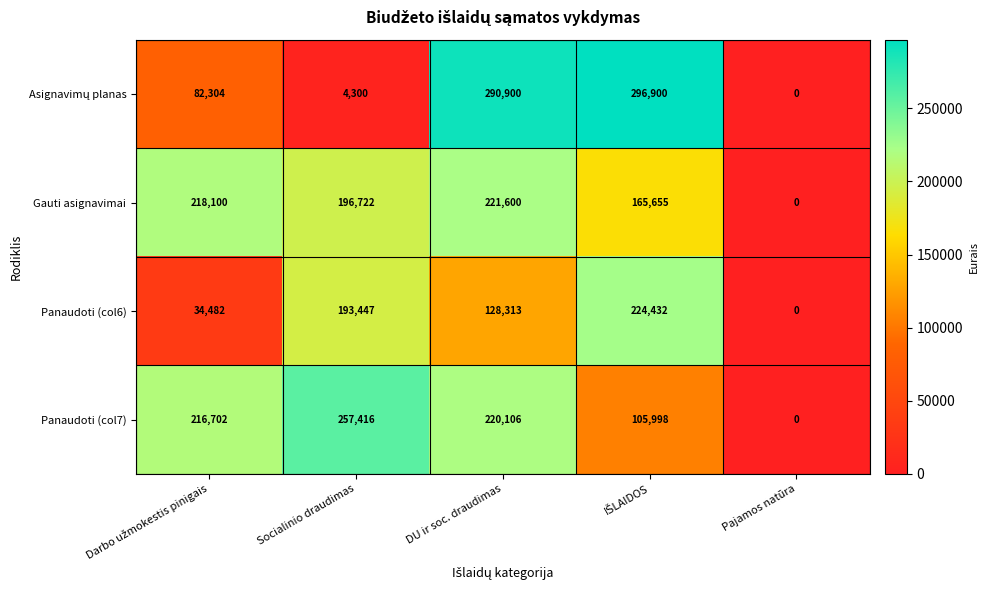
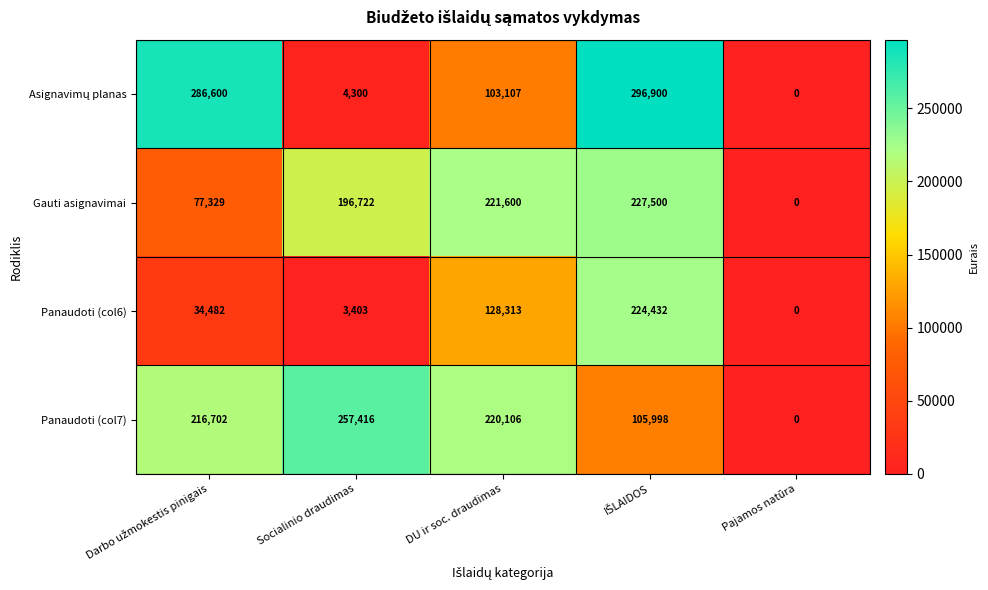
Asignavimų planas, Darbo užmokestis pinigais: 82,304 -> 286,600
Asignavimų planas, DU ir soc. draudimas: 290,900 -> 103,107
Gauti asignavimai, Darbo užmokestis pinigais: 218,100 -> 77,329
Gauti asignavimai, IŠLAIDOS: 165,655 -> 227,500
Panaudoti (col6), Socialinio draudimas: 193,447 -> 3,403
